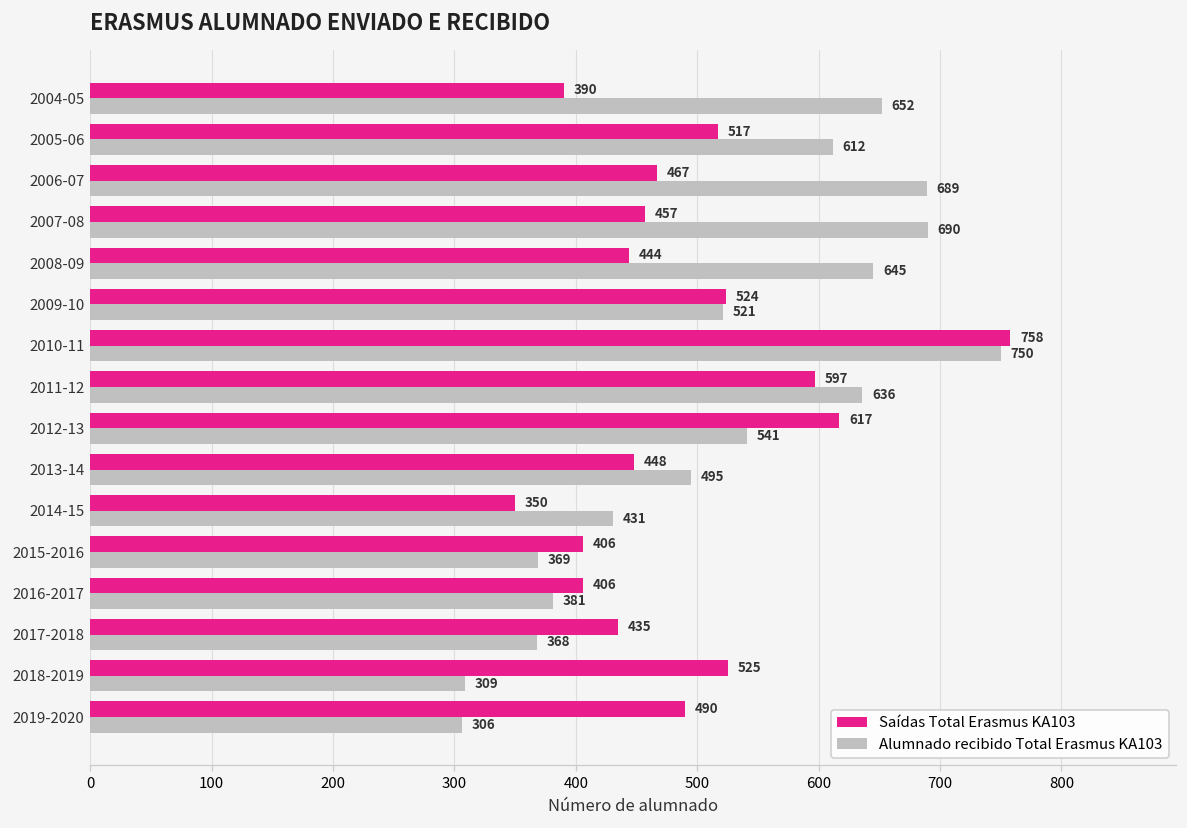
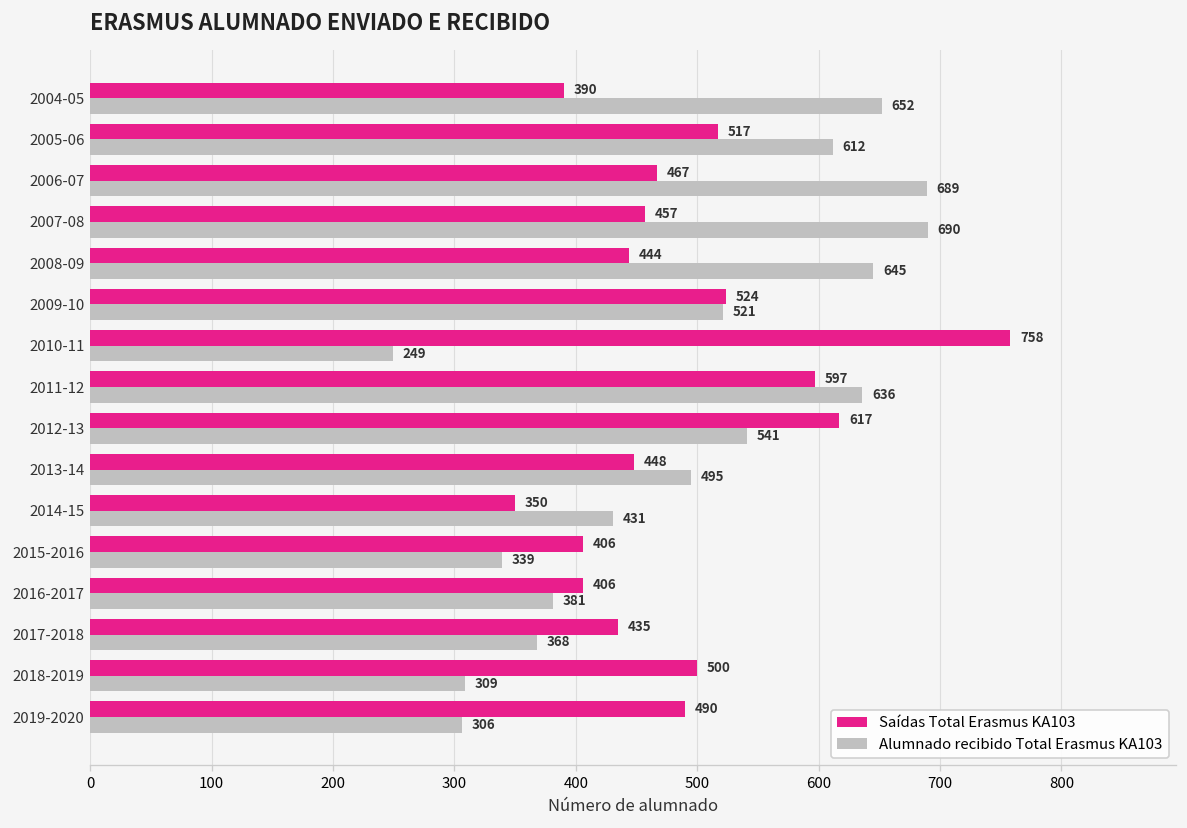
Alumnado recibido Total Erasmus KA103, 2010-11: 750 -> 249
Alumnado recibido Total Erasmus KA103, 2015-2016: 369 -> 339
Saídas Total Erasmus KA103, 2018-2019: 525 -> 500
